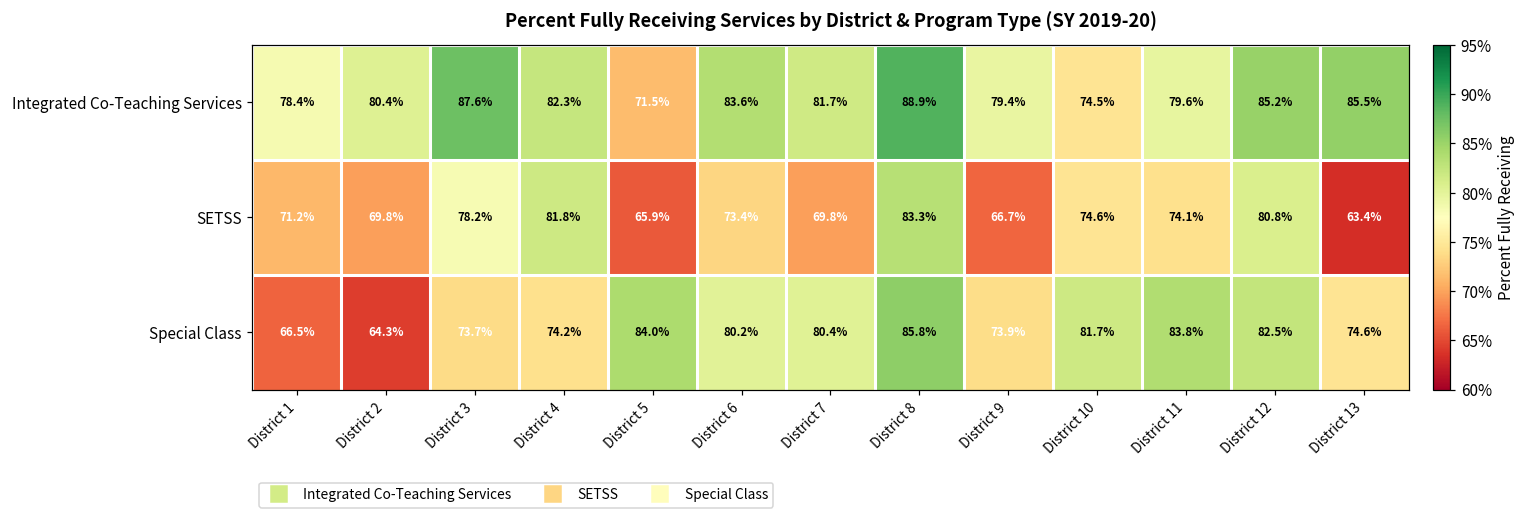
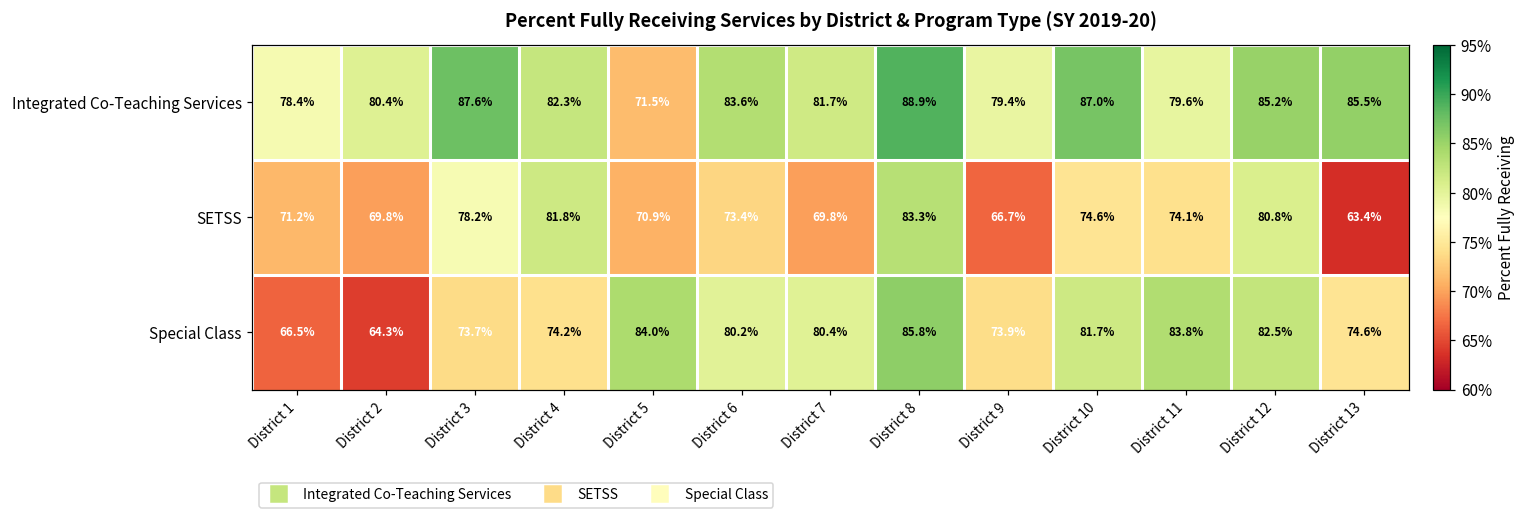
Integrated Co-Teaching Services, District 10: 74.5% -> 87.0%
SETSS, District 5: 65.9% -> 70.9%
